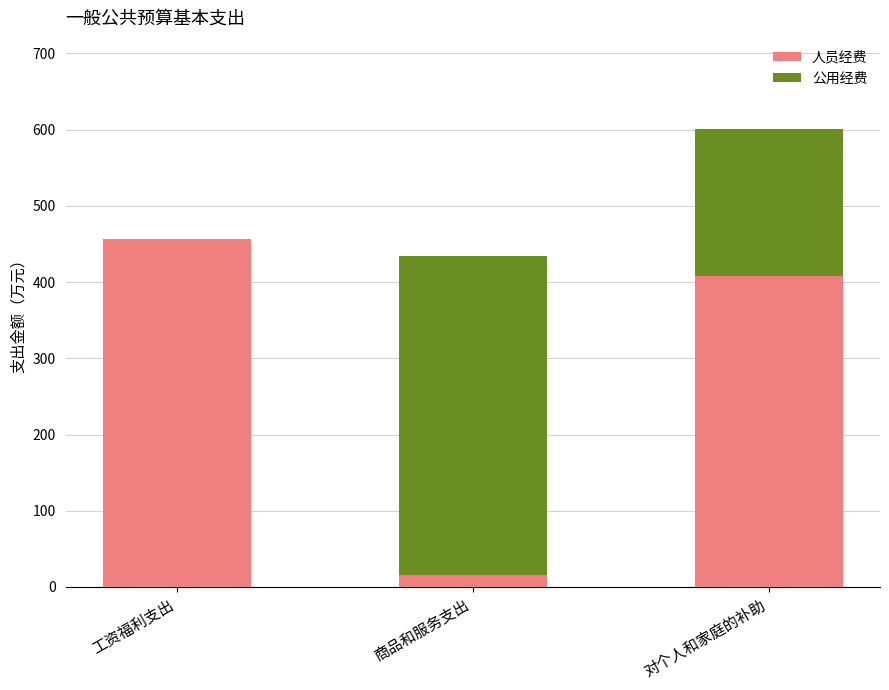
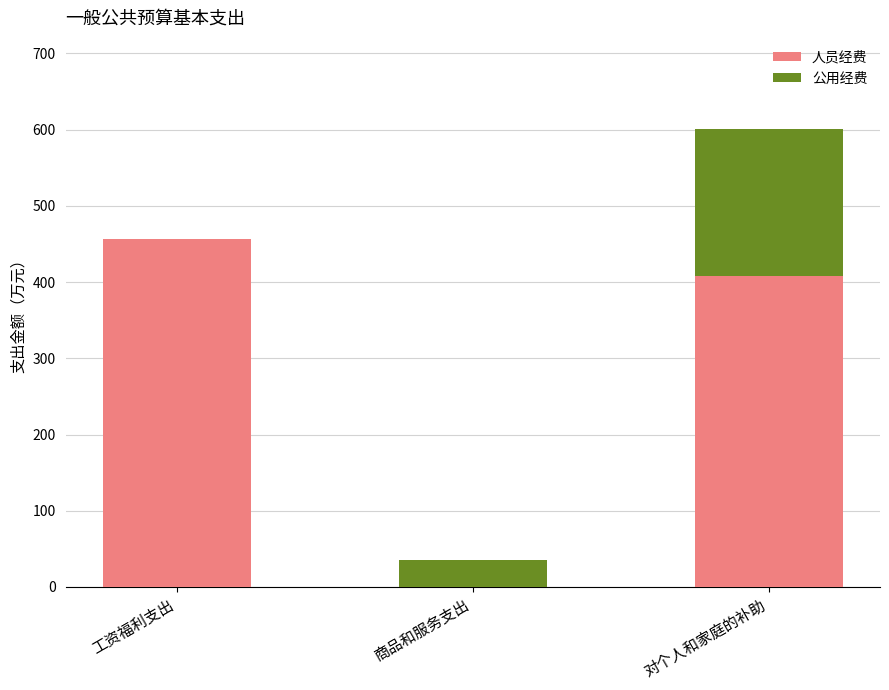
人员经费, 商品和服务支出: 20 -> 0
公用经费, 商品和服务支出: 420 -> 40
